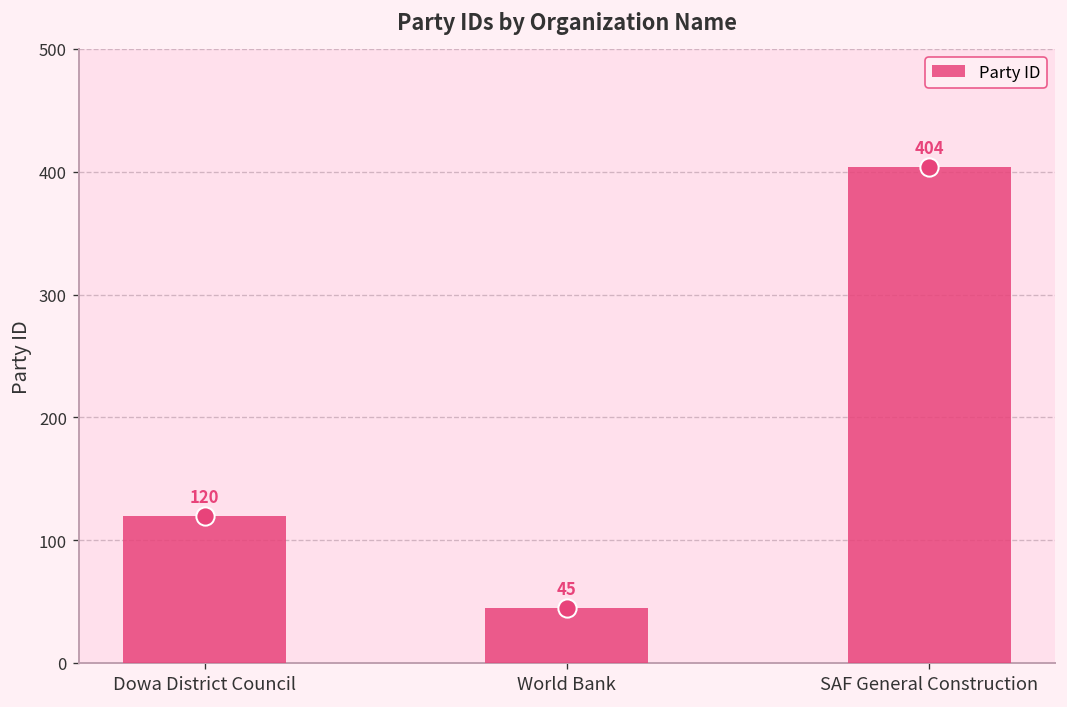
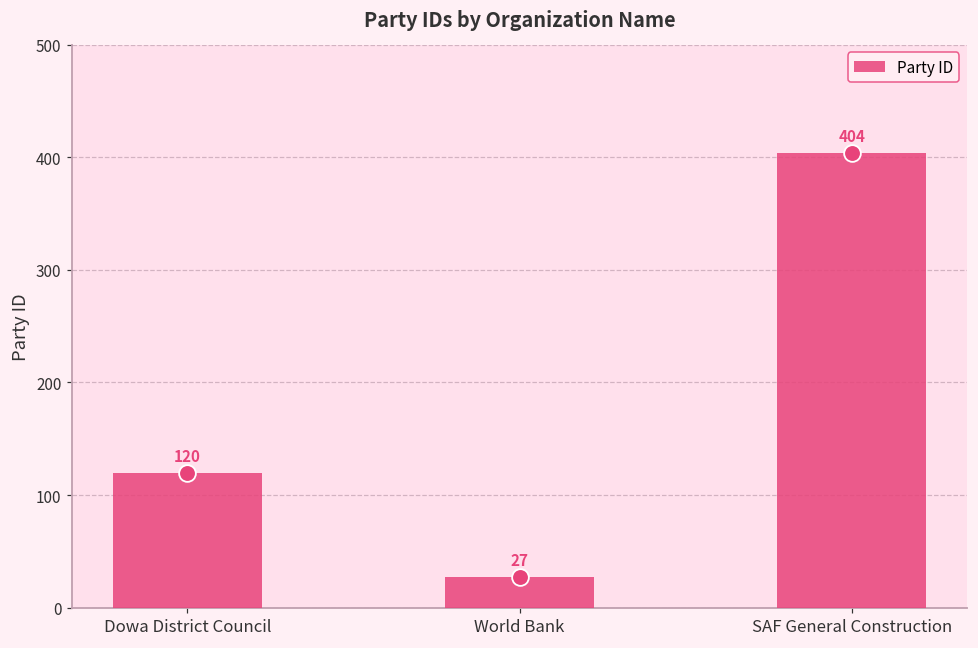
World Bank: 45 -> 27
